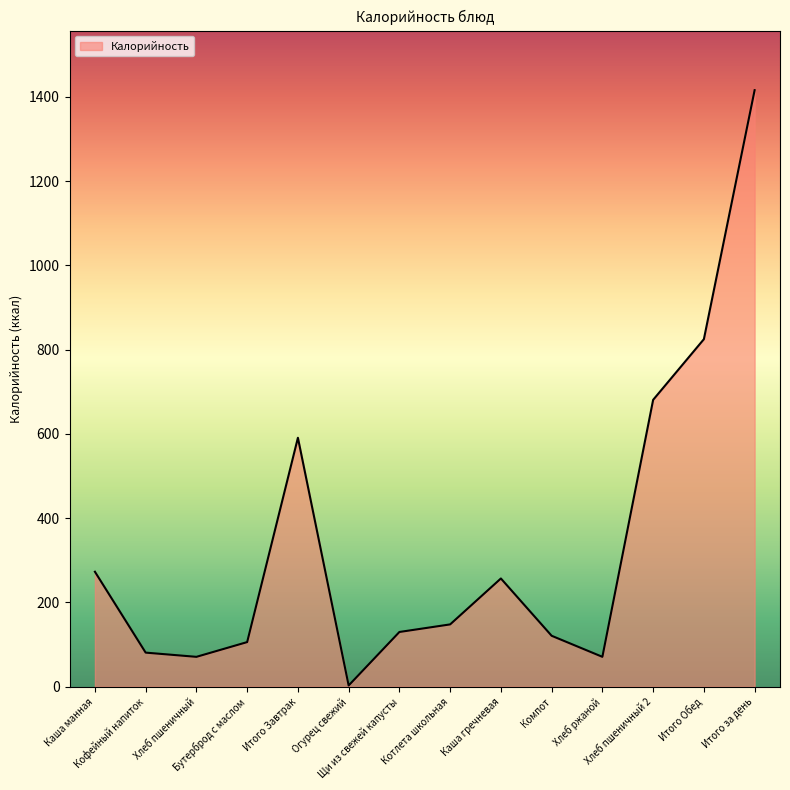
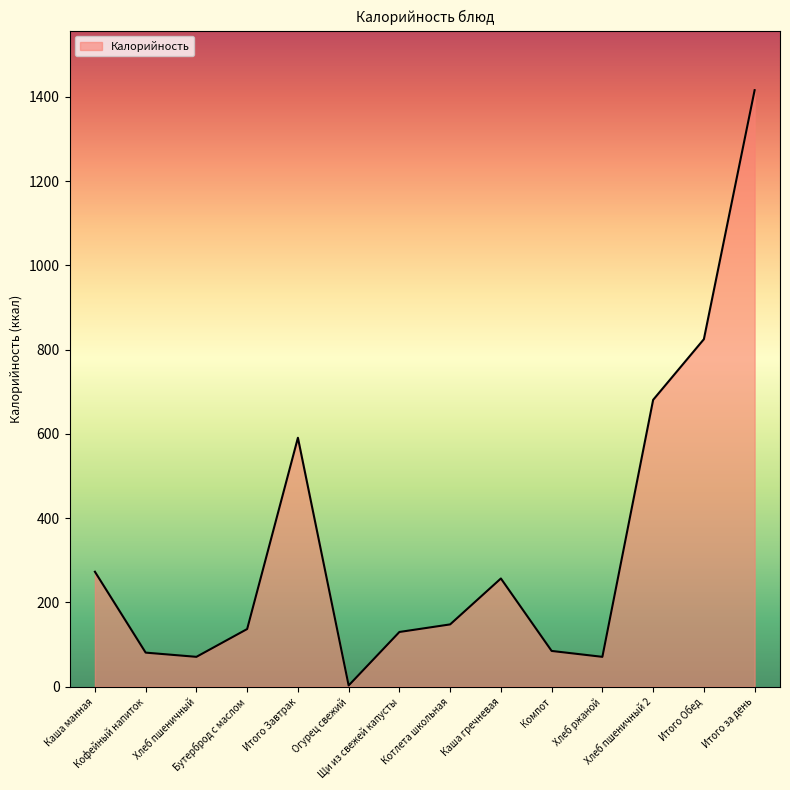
Бутерброд с маслом: 110 -> 140
Компот: 120 -> 90
